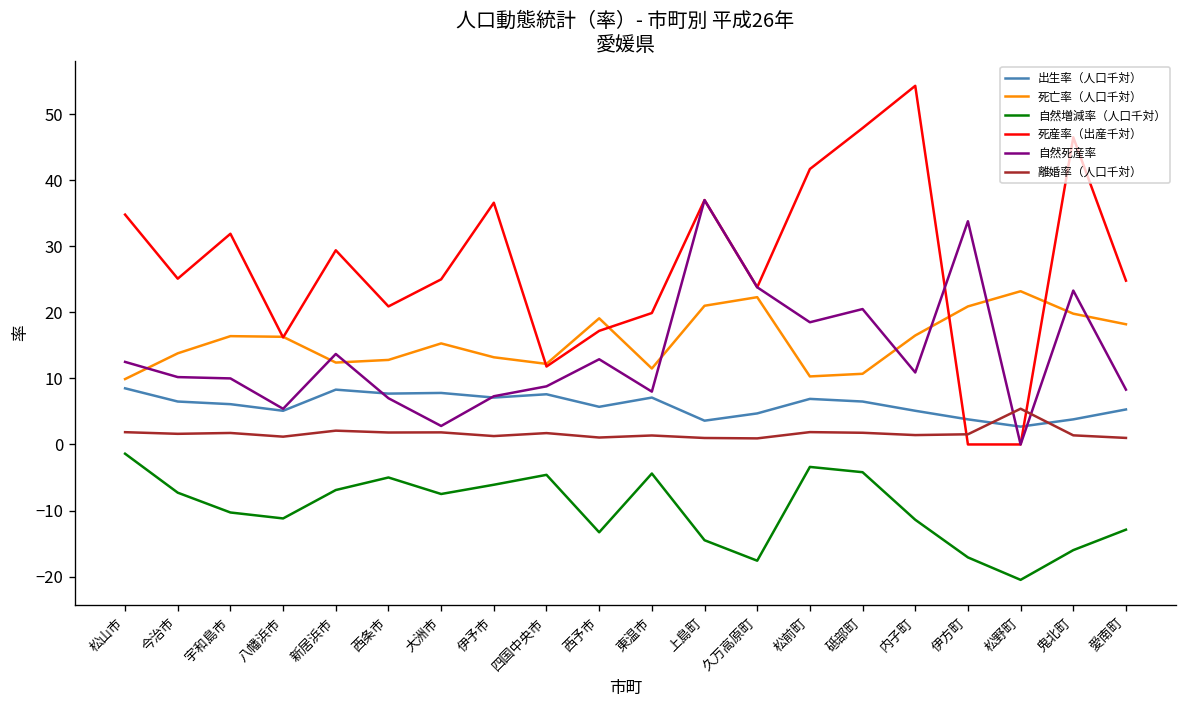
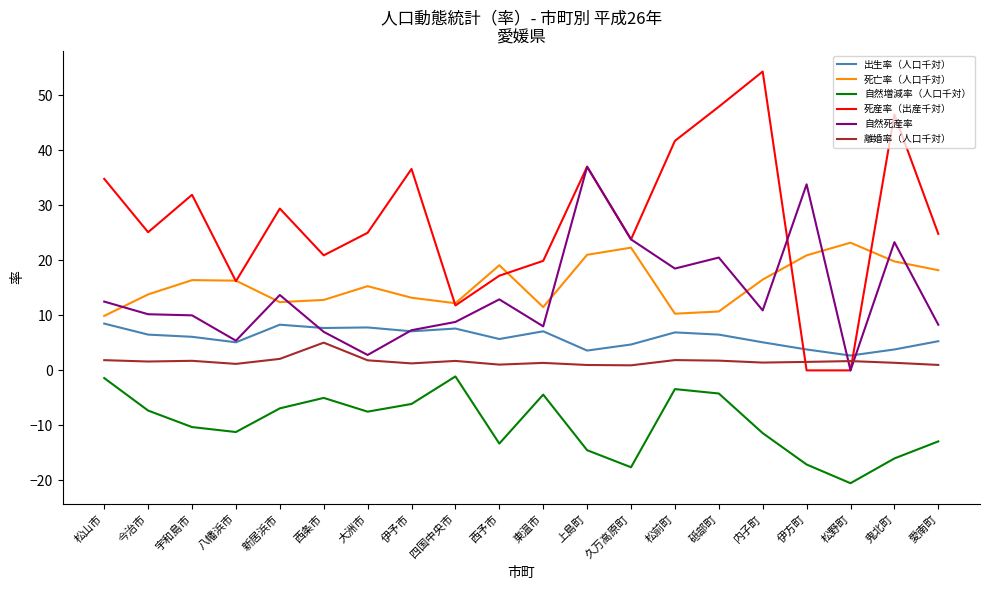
離婚率（人口千対）, 西条市: 2 -> 5
自然増減率（人口千対）, 四国中央市: -5 -> -1
離婚率（人口千対）, 松野町: 5 -> 2
